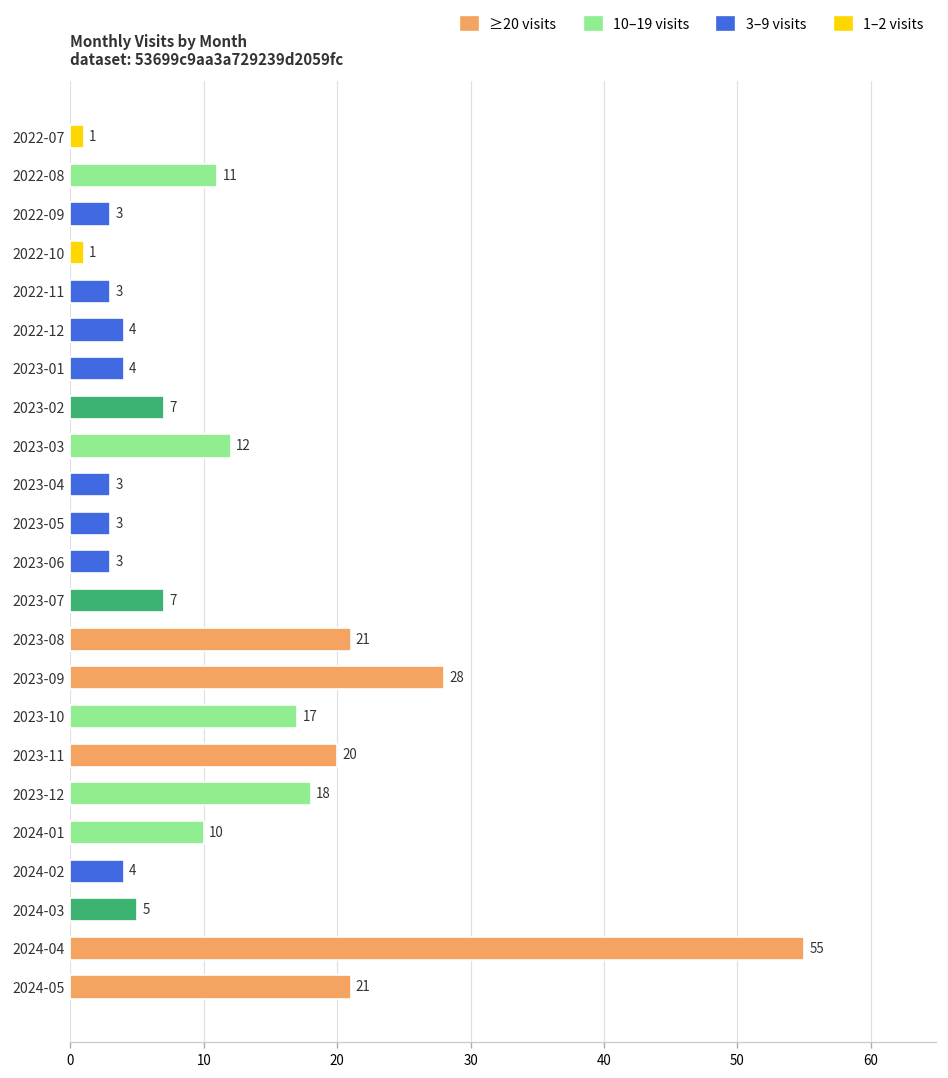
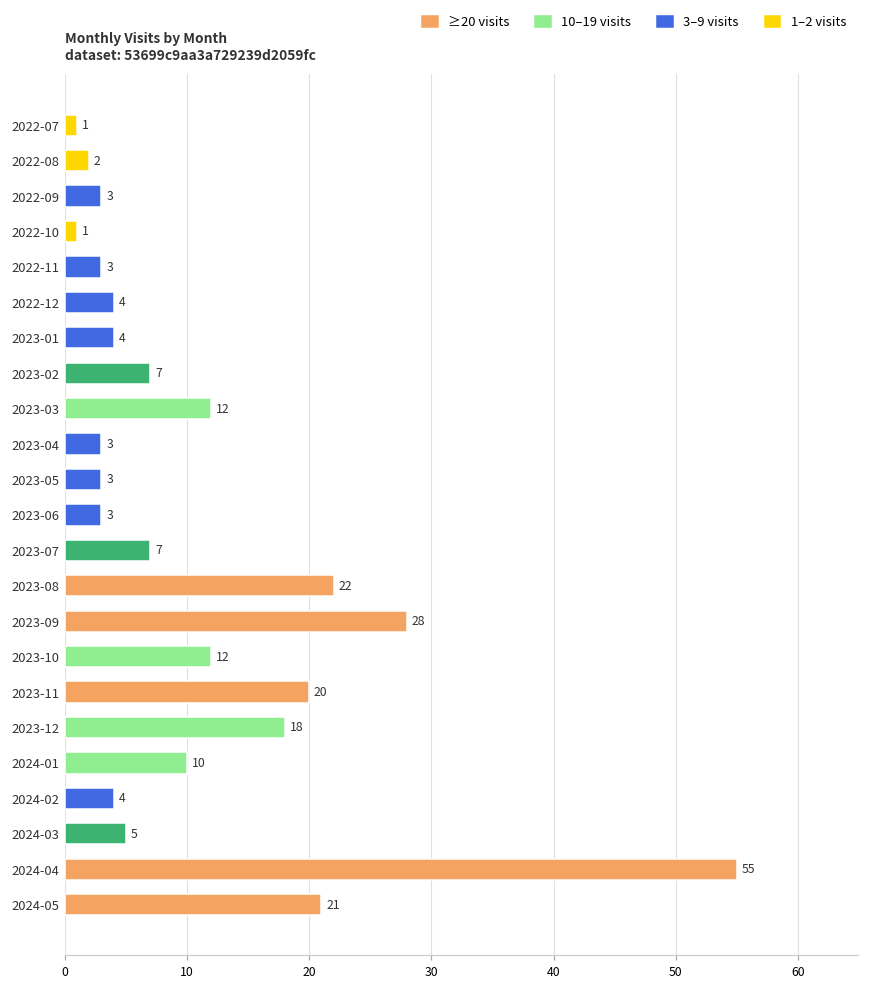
2022-08: 11 -> 2
2023-08: 21 -> 22
2023-10: 17 -> 12
